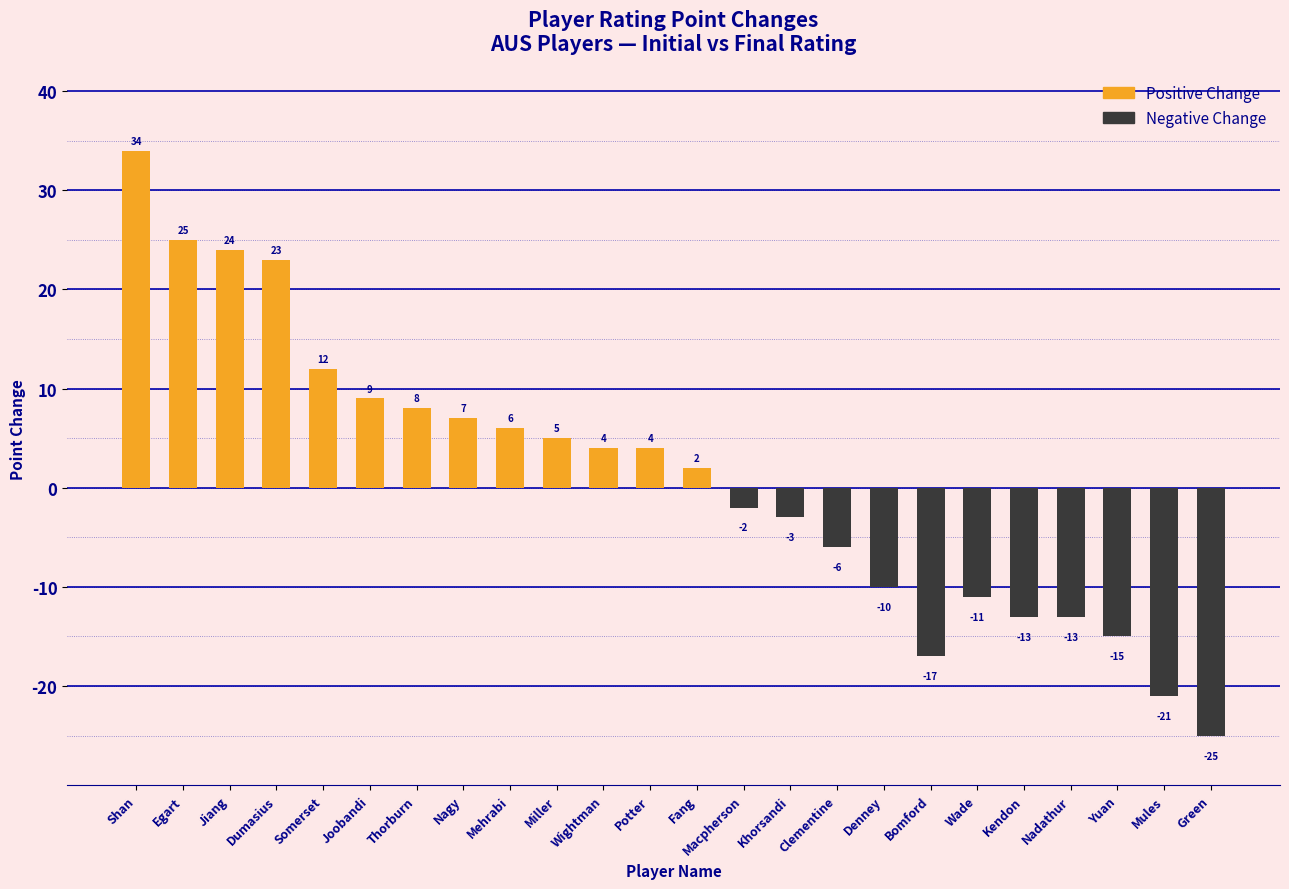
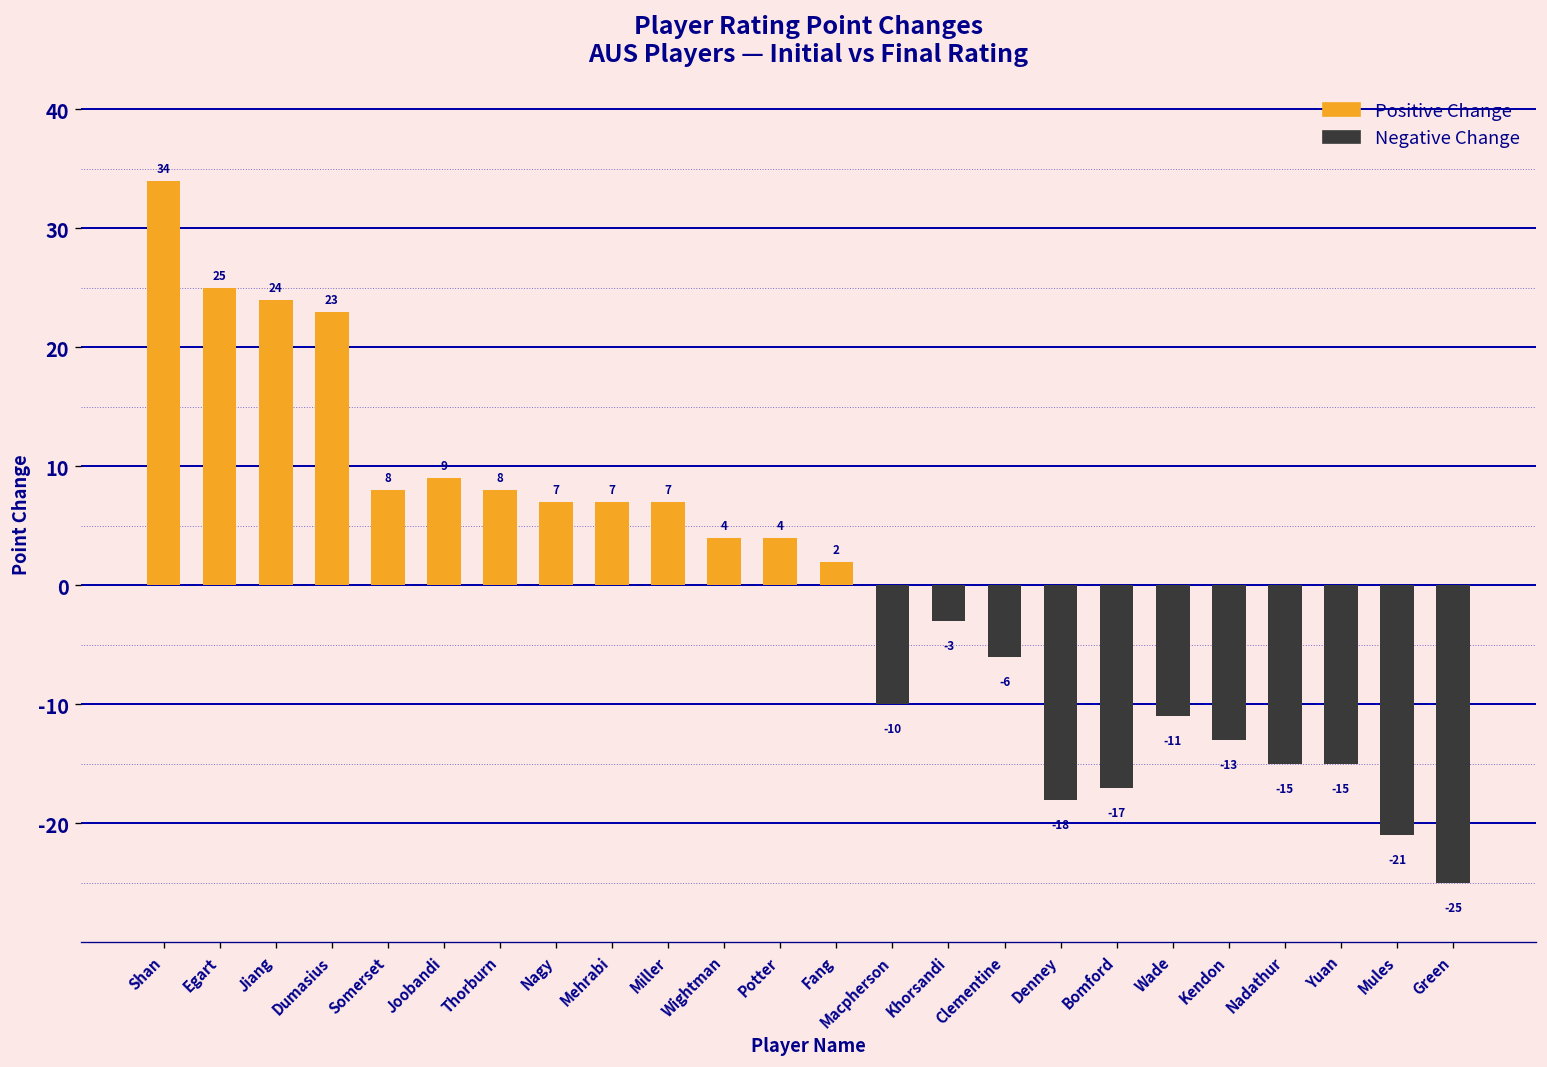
Somerset: 12 -> 8
Mehrabi: 6 -> 7
Miller: 5 -> 7
Macpherson: -2 -> -10
Denney: -10 -> -18
Nadathur: -13 -> -15
